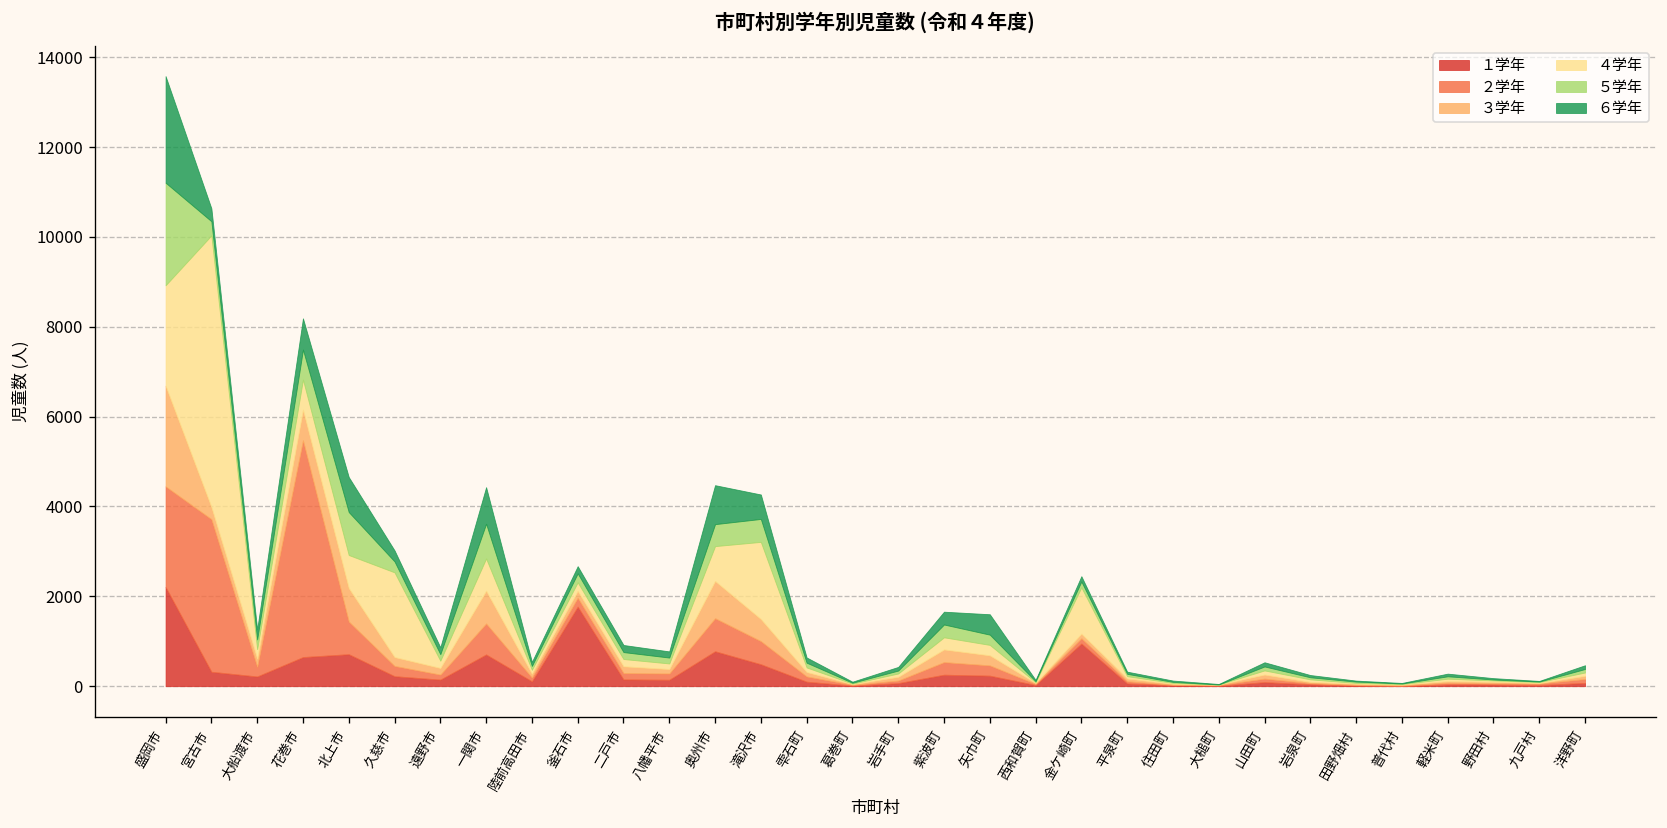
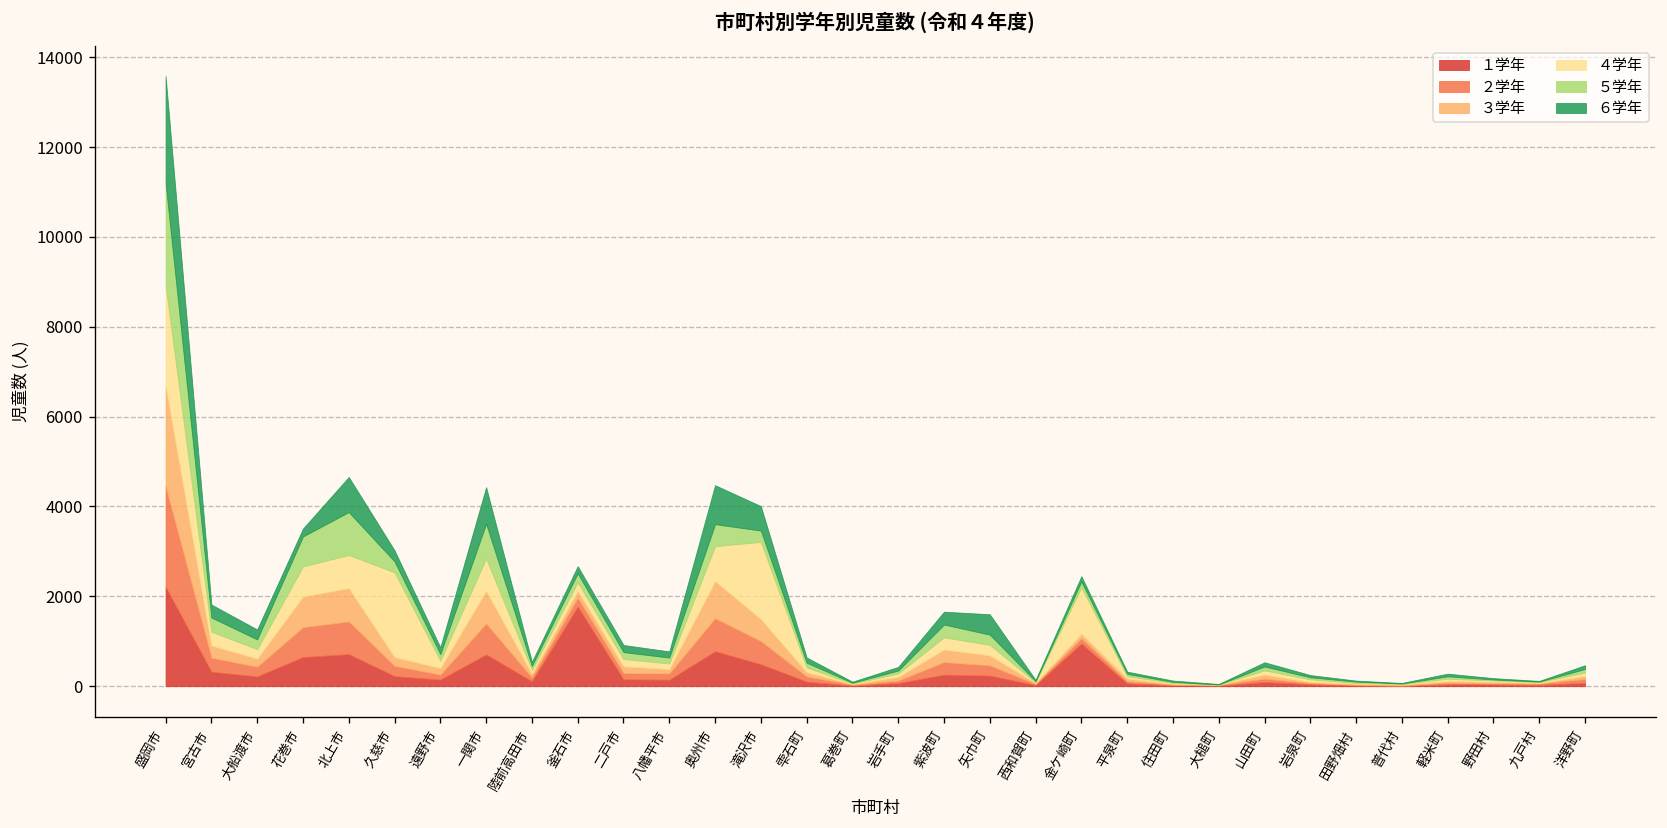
２学年, 宮古市: 3400 -> 300
４学年, 宮古市: 6000 -> 300
２学年, 花巻市: 4800 -> 700
６学年, 花巻市: 700 -> 200
５学年, 滝沢市: 500 -> 300
